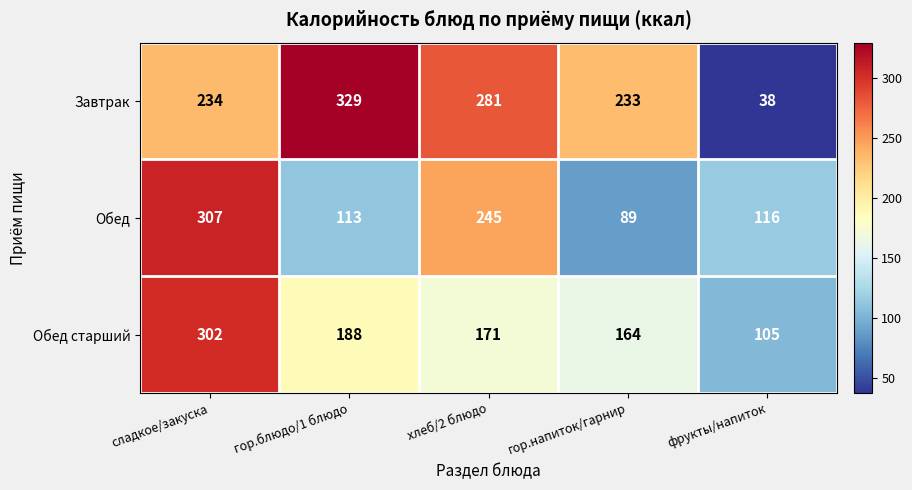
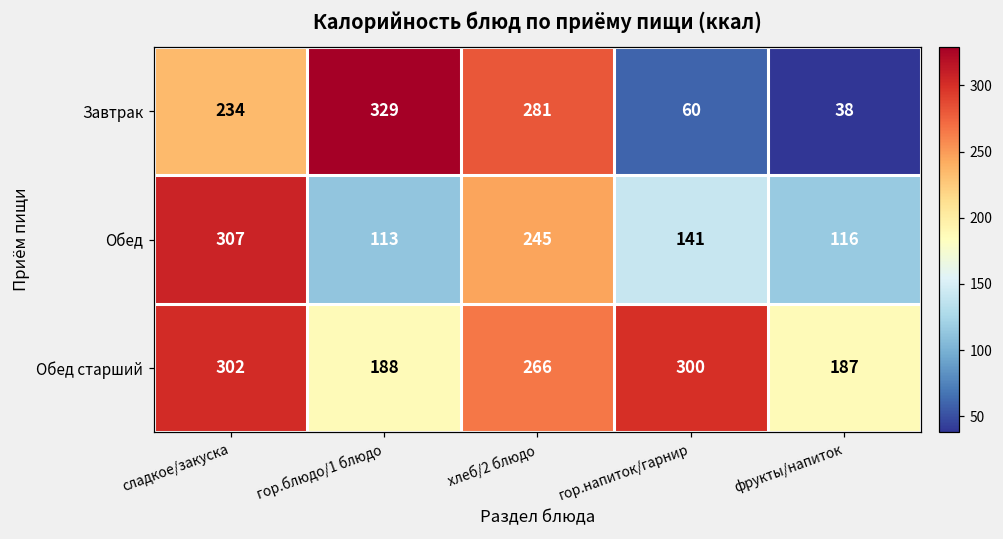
Завтрак, гор.напиток/гарнир: 233 -> 60
Обед, гор.напиток/гарнир: 89 -> 141
Обед старший, хлеб/2 блюдо: 171 -> 266
Обед старший, гор.напиток/гарнир: 164 -> 300
Обед старший, фрукты/напиток: 105 -> 187
